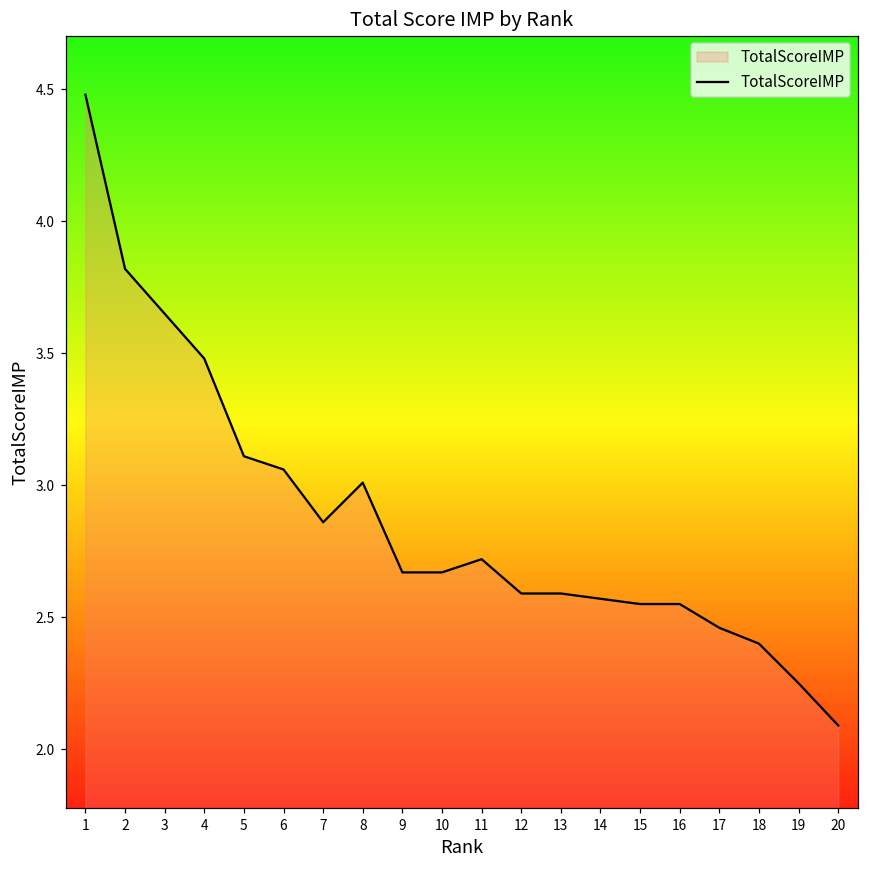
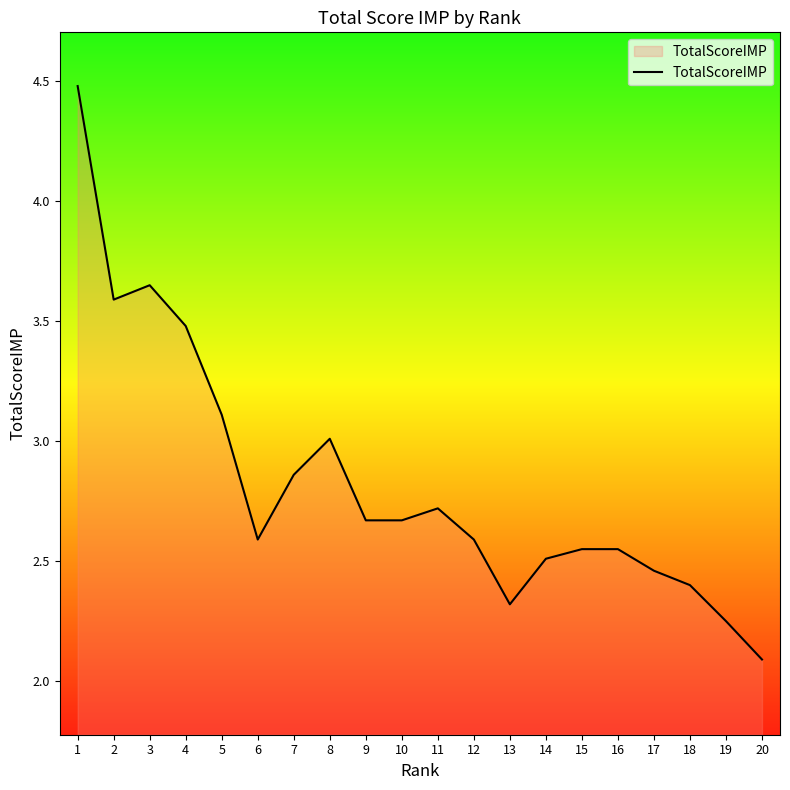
2: 3.82 -> 3.59
6: 3.06 -> 2.59
13: 2.59 -> 2.32
14: 2.57 -> 2.51
